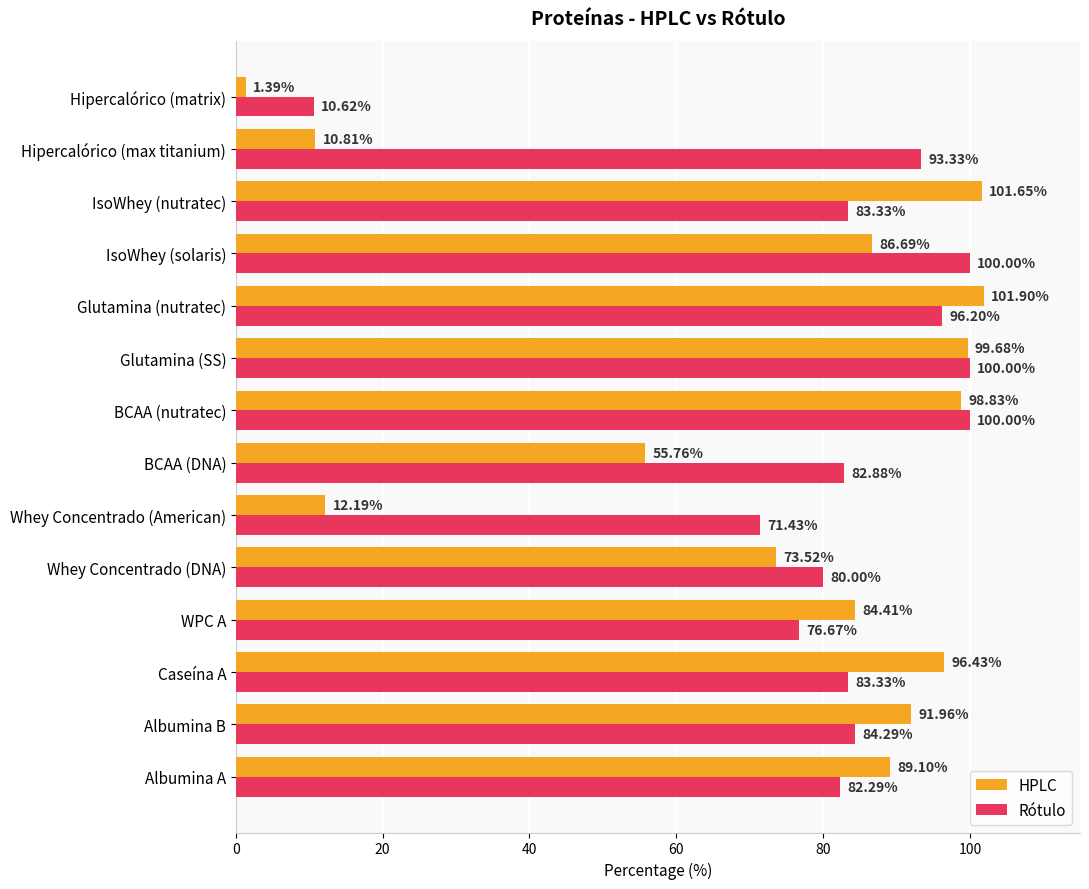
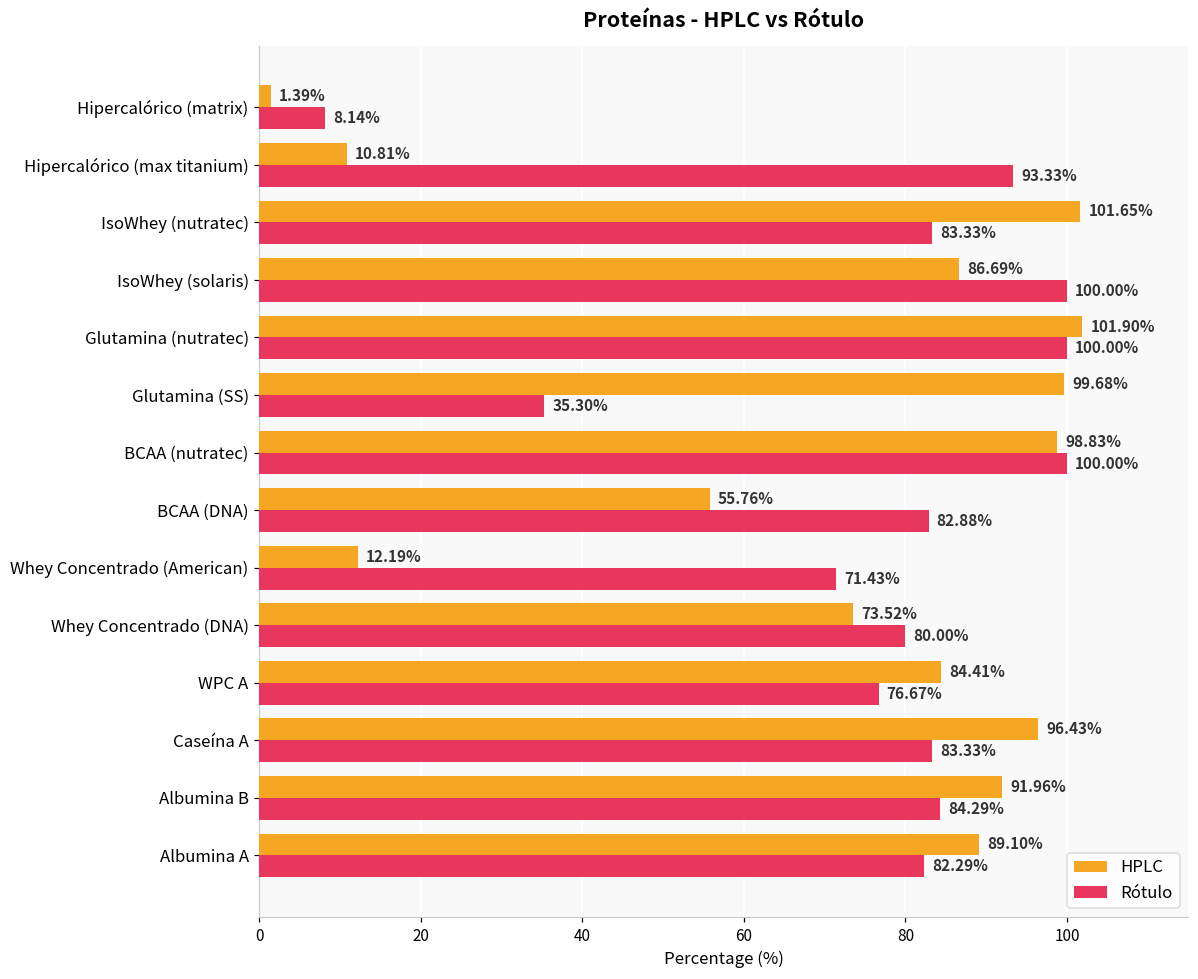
Rótulo, Hipercalórico (matrix): 10.62% -> 8.14%
Rótulo, Glutamina (nutratec): 96.20% -> 100.00%
Rótulo, Glutamina (SS): 100.00% -> 35.30%
